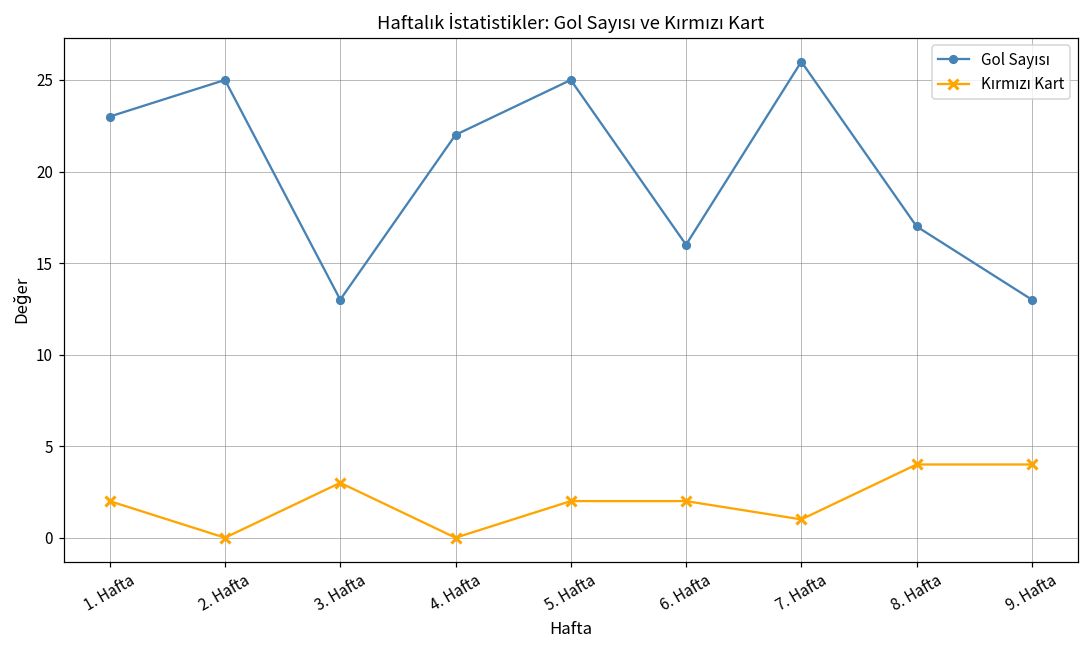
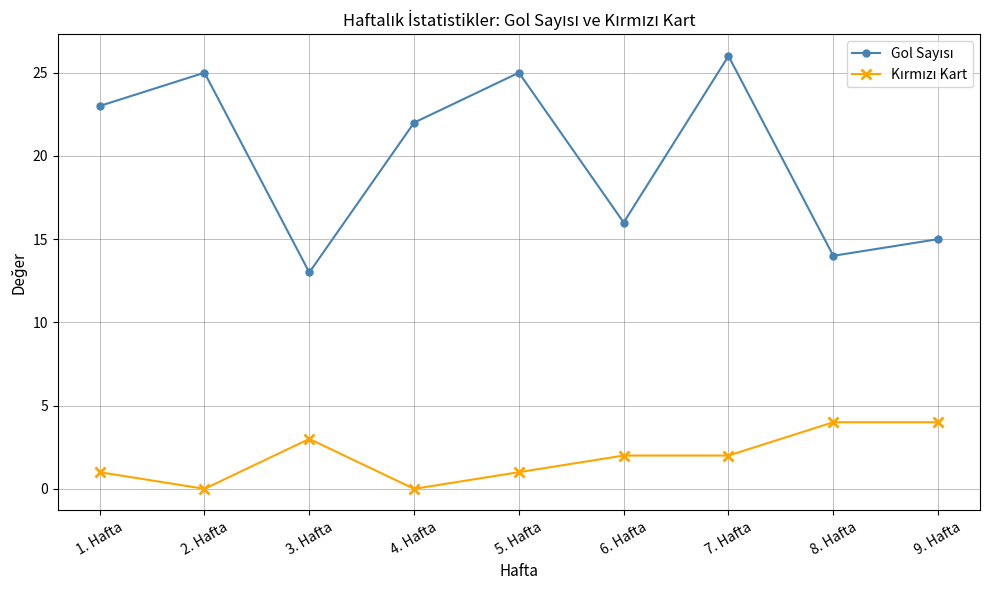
Kırmızı Kart, 1. Hafta: 2 -> 1
Kırmızı Kart, 5. Hafta: 2 -> 1
Kırmızı Kart, 7. Hafta: 1 -> 2
Gol Sayısı, 8. Hafta: 17 -> 14
Gol Sayısı, 9. Hafta: 13 -> 15
